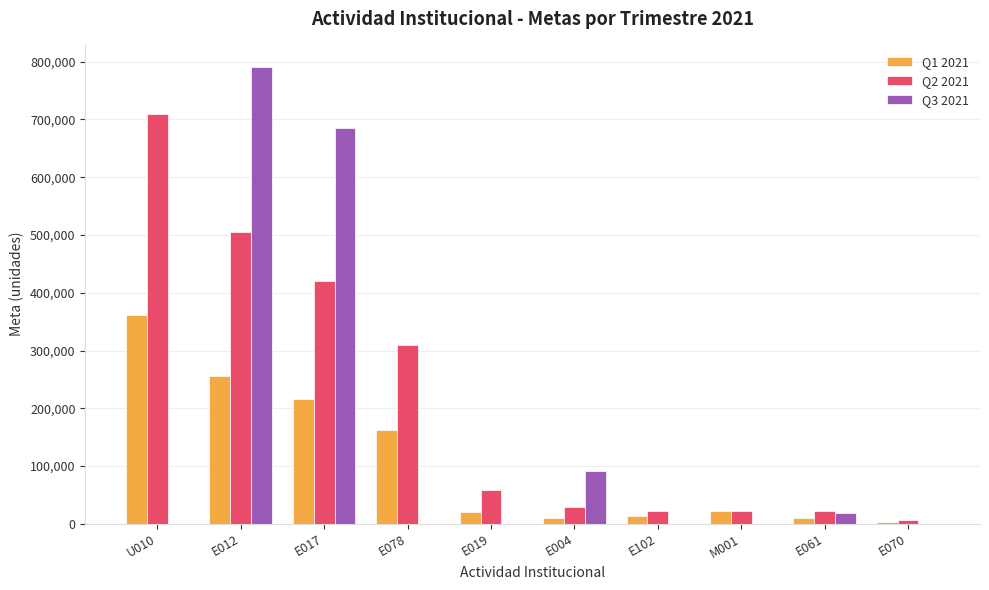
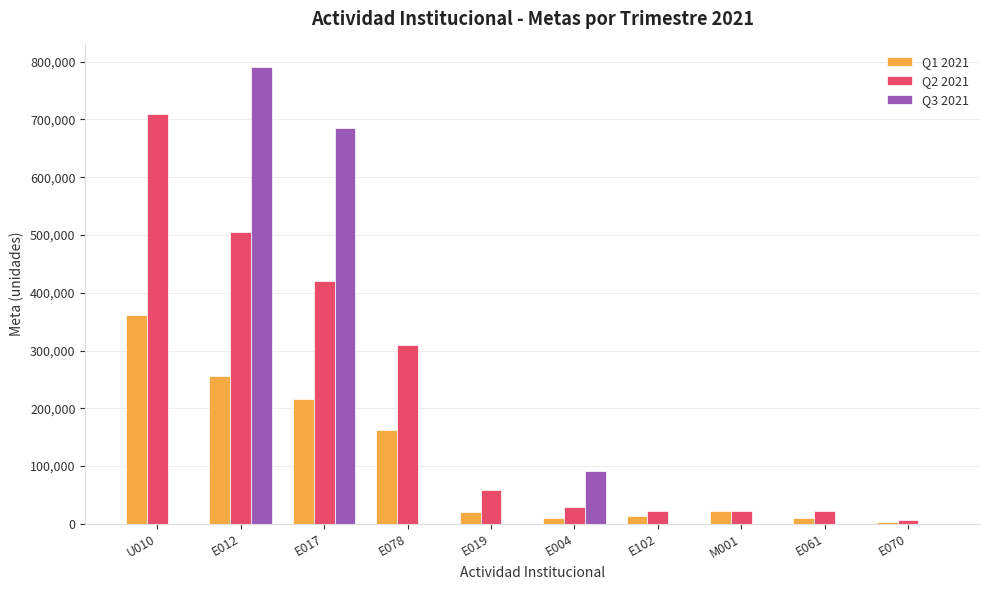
Q3 2021, E061: 20,000 -> 0
